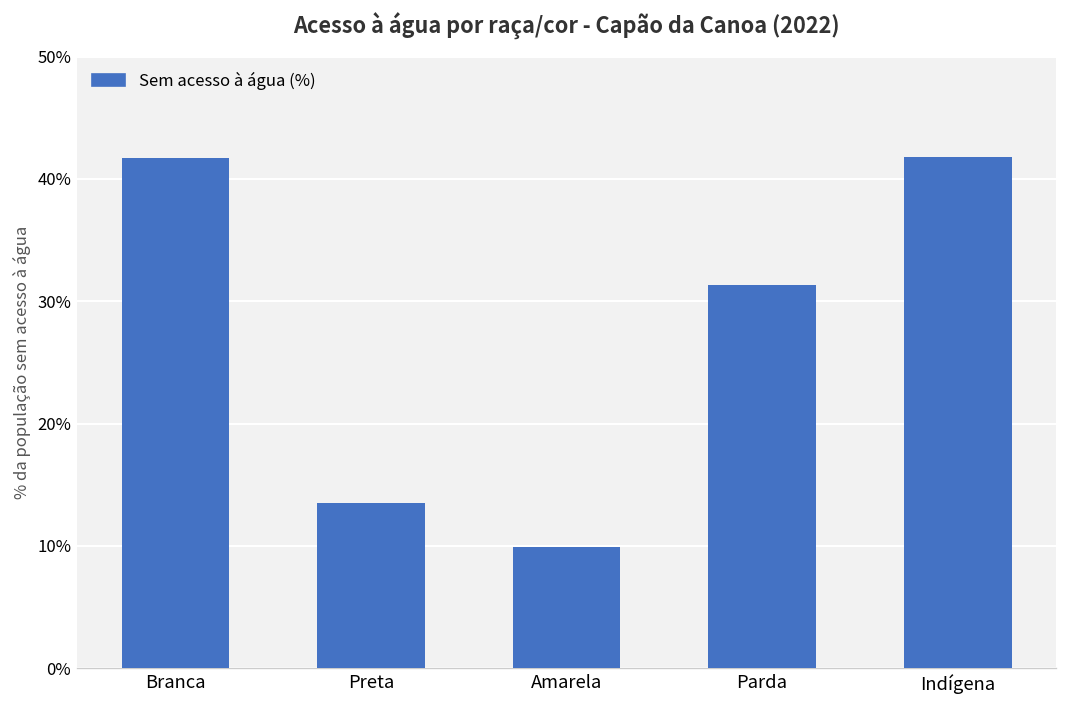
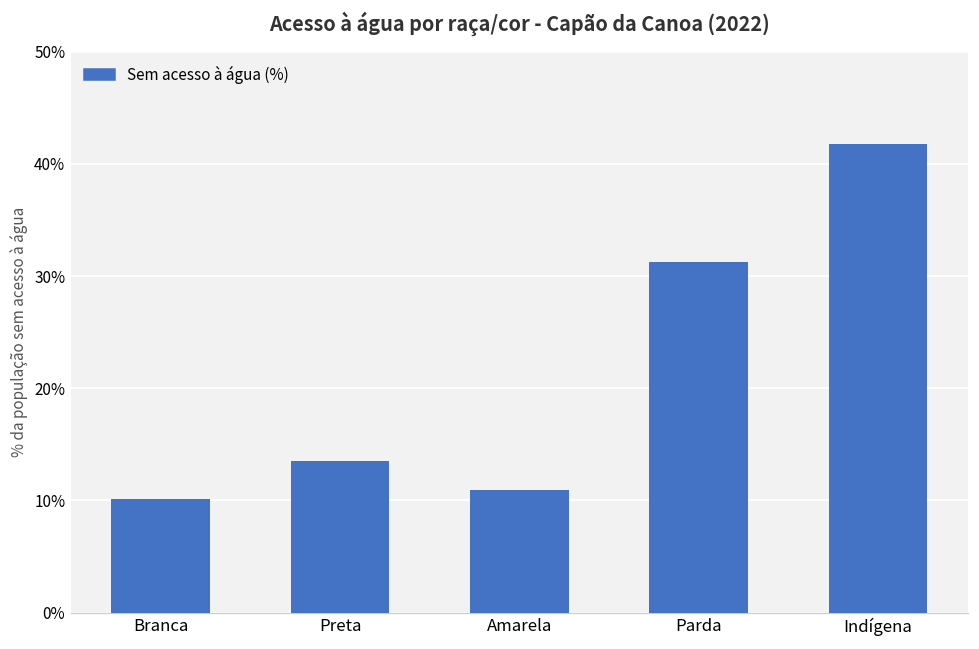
Branca: 41.7% -> 10.1%
Amarela: 9.9% -> 10.9%
